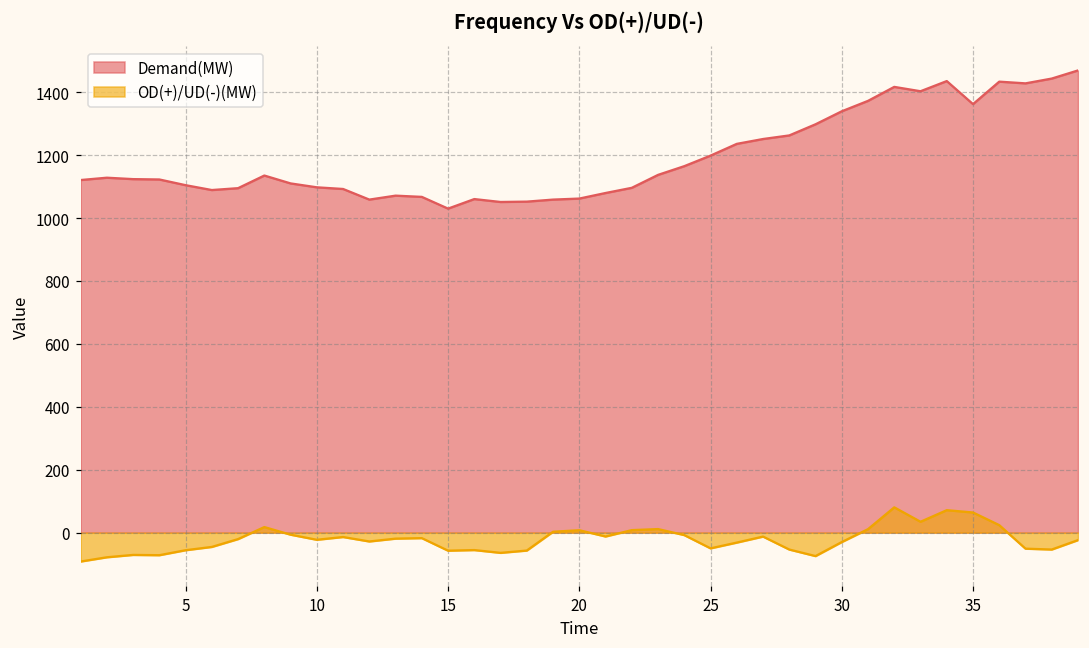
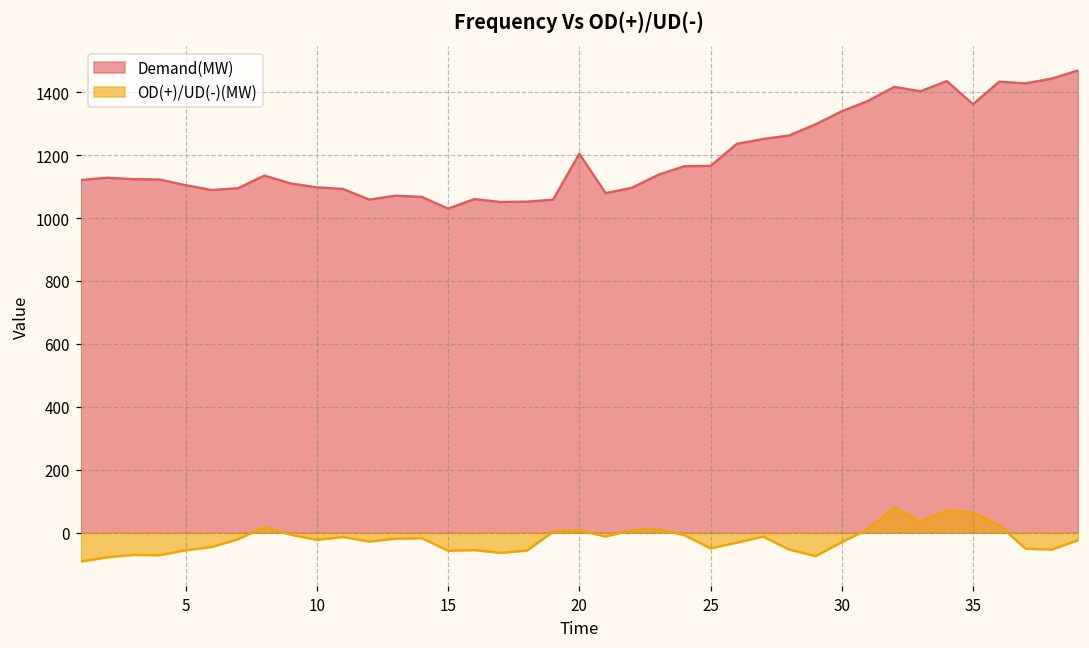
Demand(MW), 20: 1060 -> 1200
Demand(MW), 25: 1200 -> 1170
